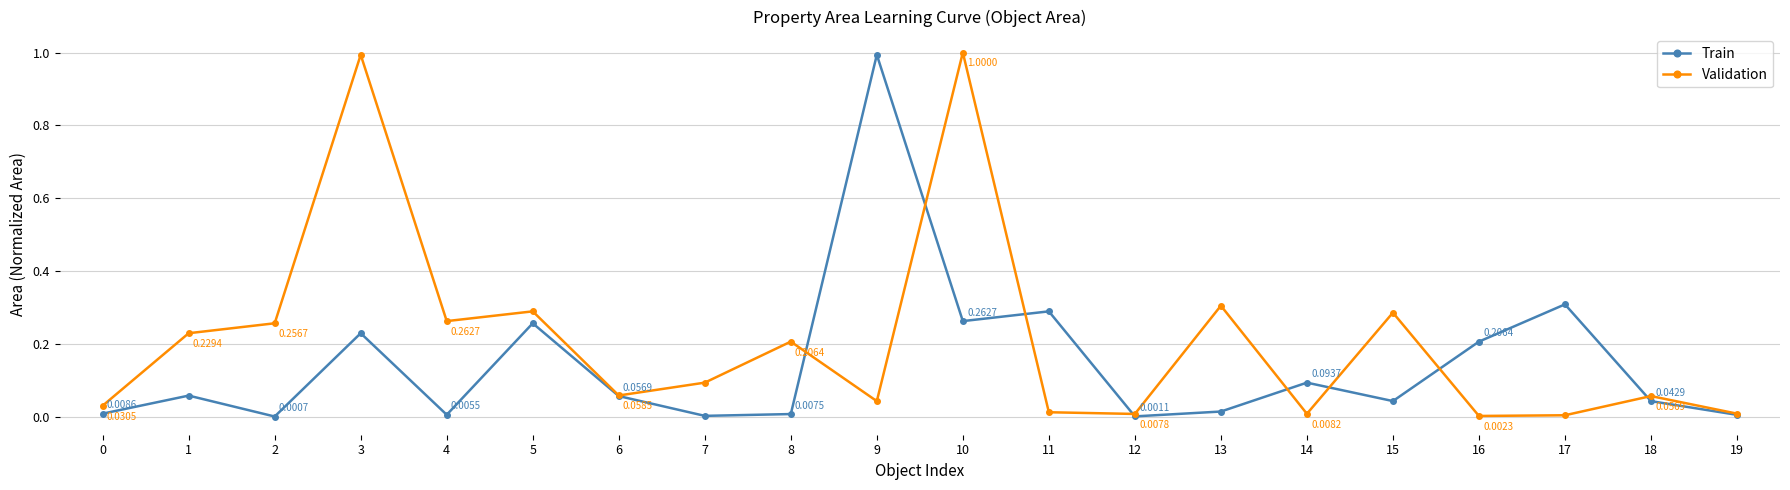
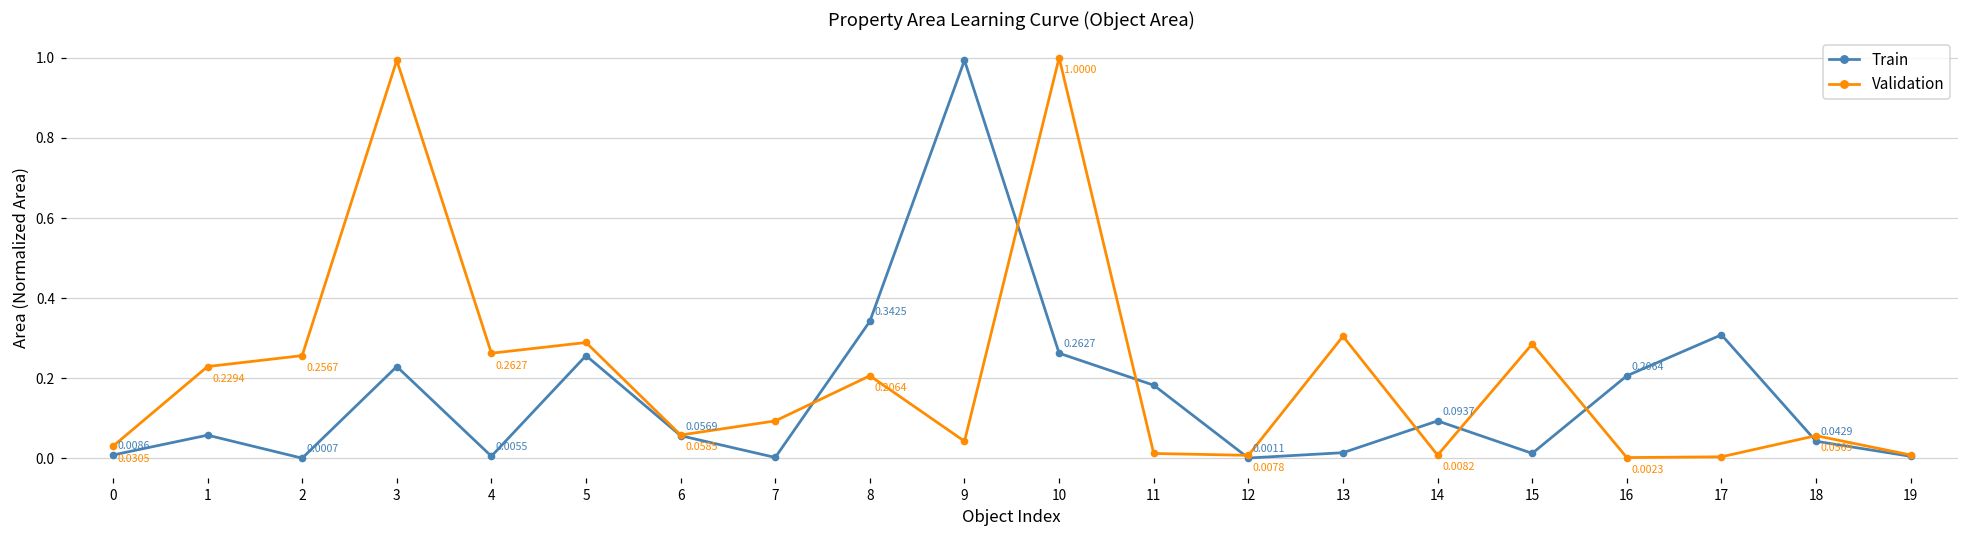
Train, 8: 0.0075 -> 0.3425
Train, 11: 0.29 -> 0.18
Train, 15: 0.04 -> 0.01
